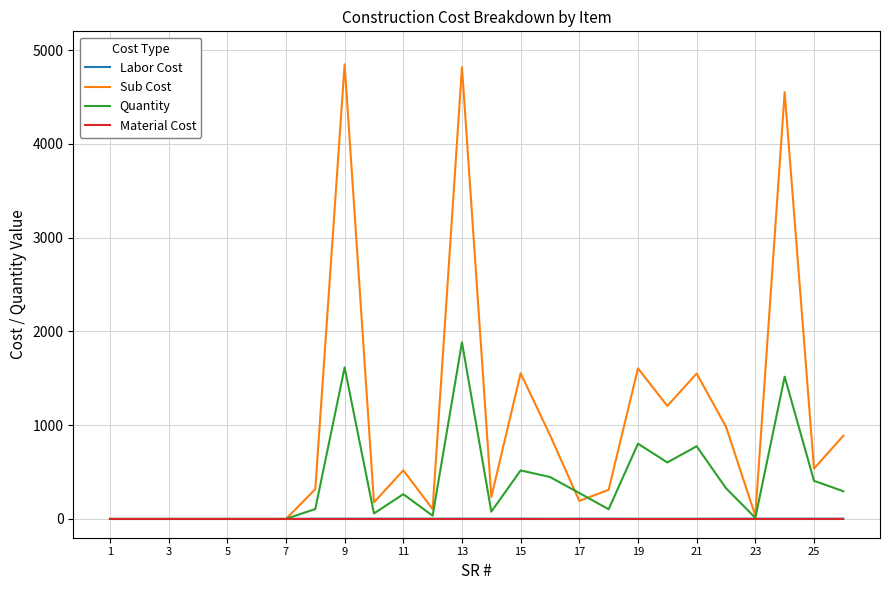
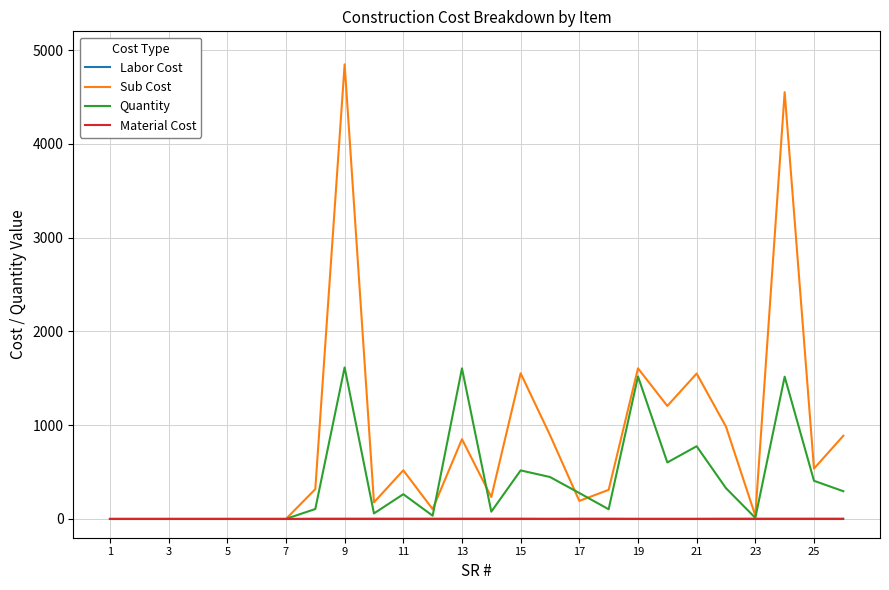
Sub Cost, 13: 4800 -> 900
Quantity, 13: 1900 -> 1600
Quantity, 19: 800 -> 1500
